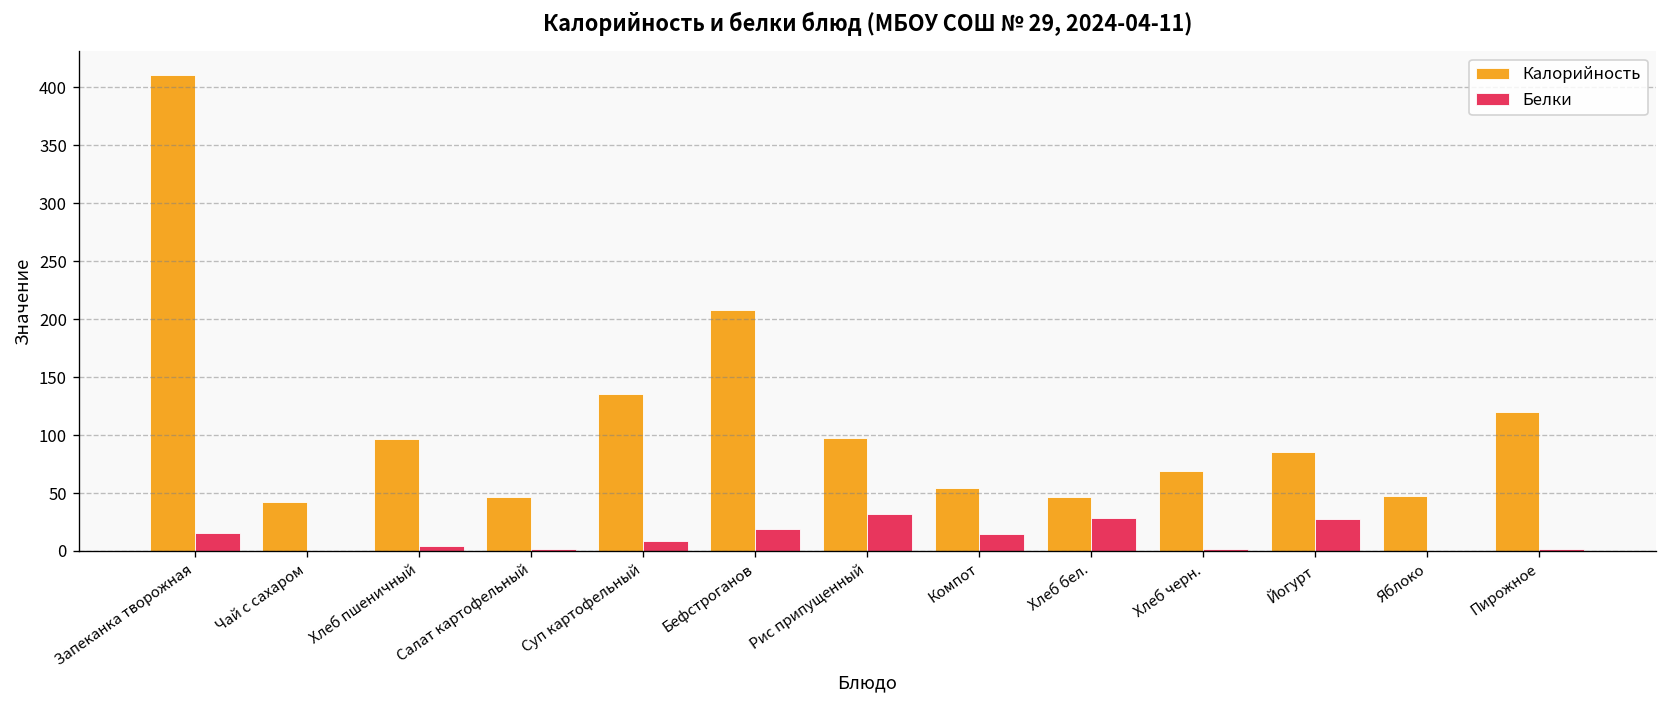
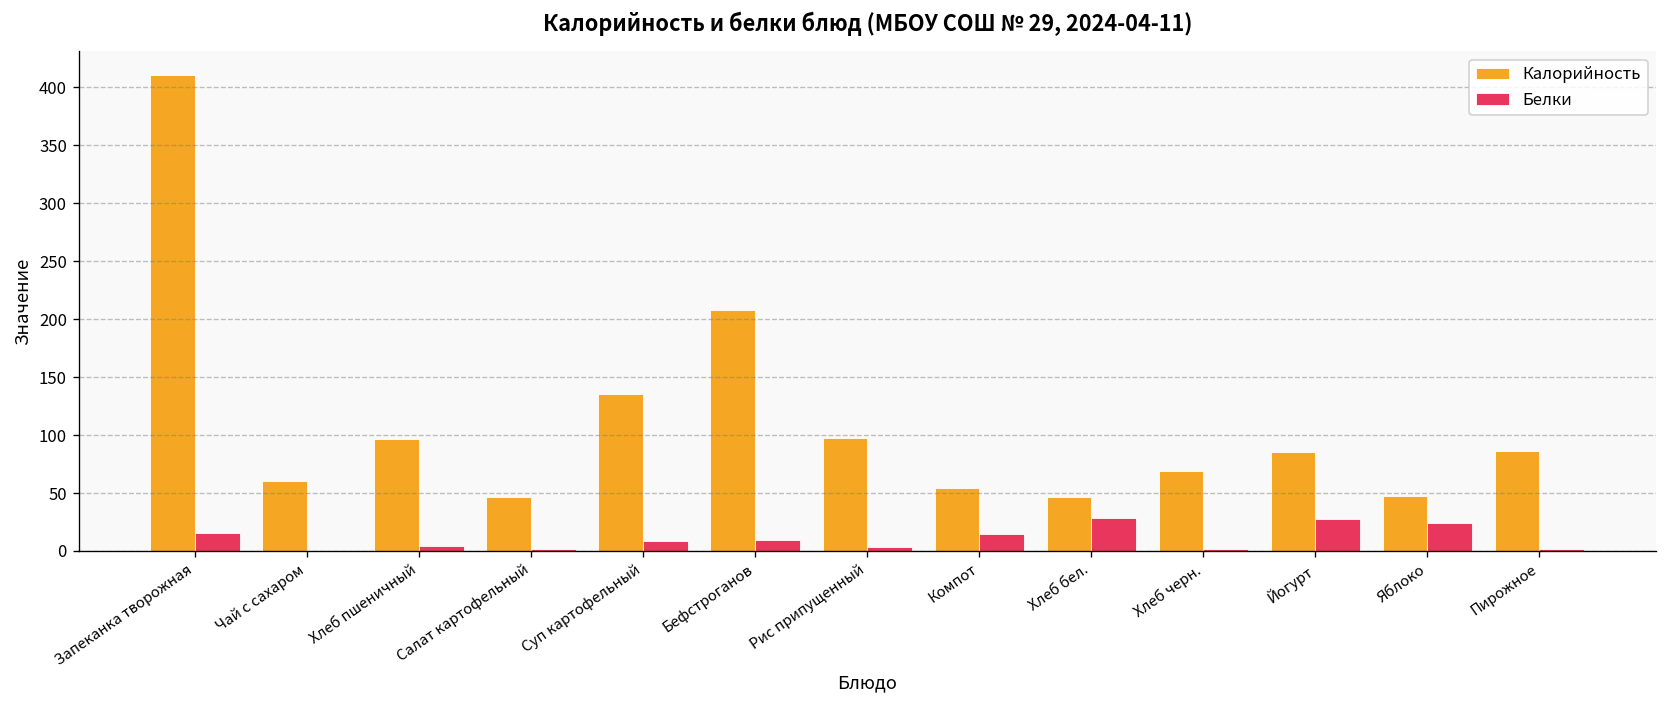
Калорийность, Чай с сахаром: 40 -> 60
Белки, Бефстроганов: 20 -> 10
Белки, Рис припущенный: 30 -> 0
Белки, Яблоко: 0 -> 20
Калорийность, Пирожное: 120 -> 90
